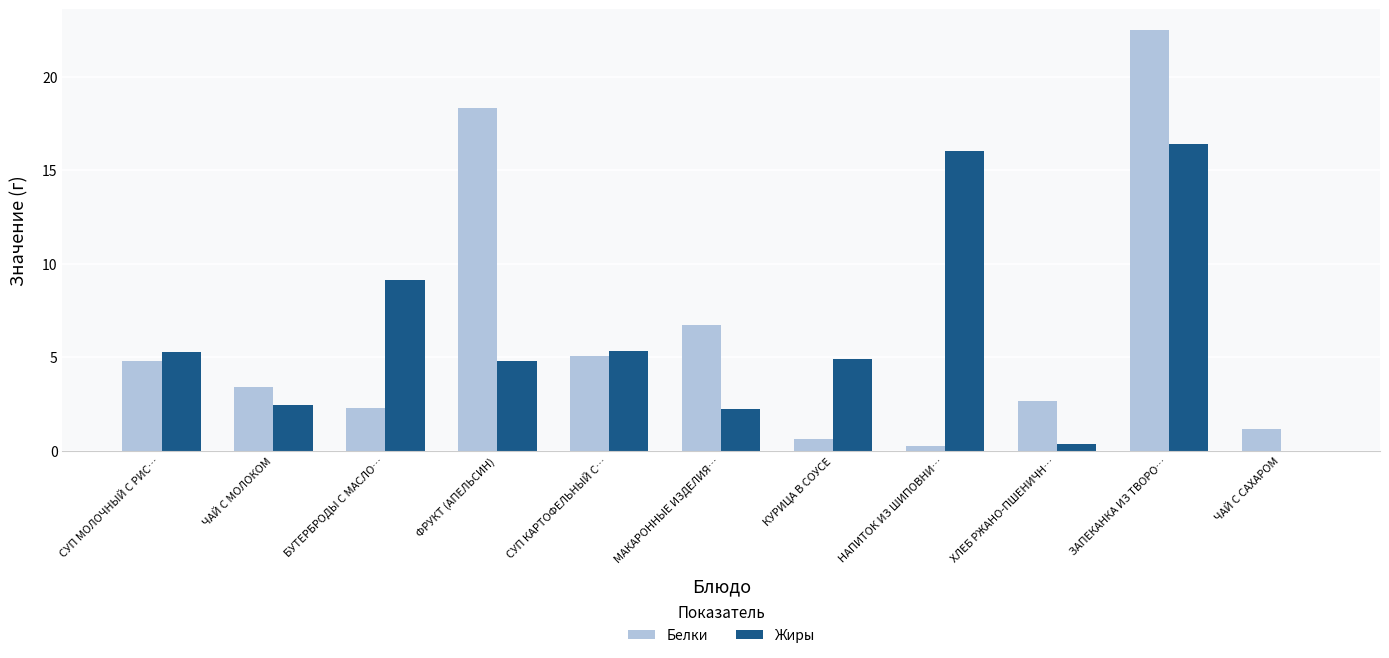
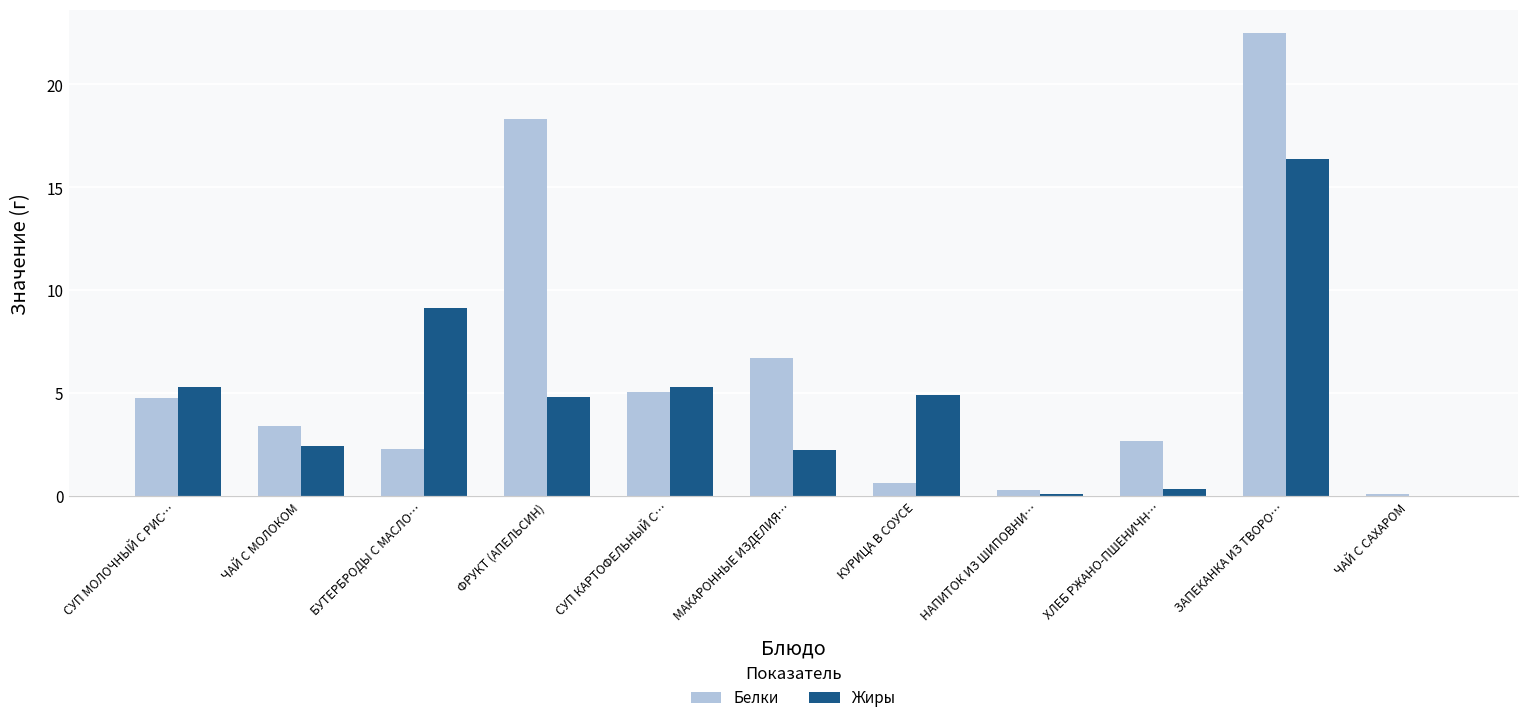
Жиры, НАПИТОК ИЗ ШИПОВНИ…: 16.0 -> 0.1
Белки, ЧАЙ С САХАРОМ: 1.2 -> 0.1
